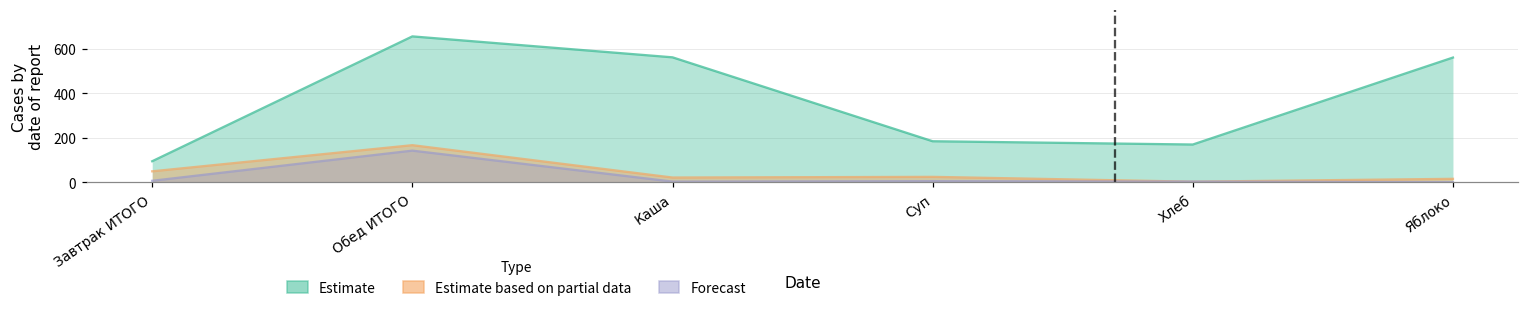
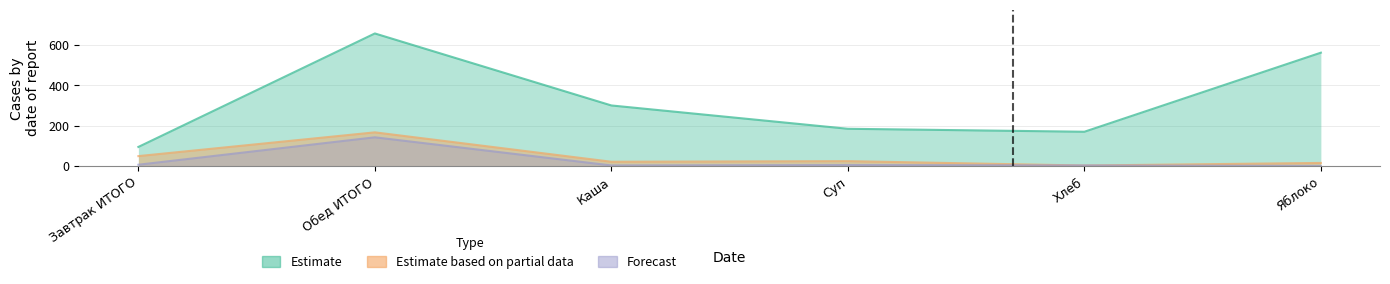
Estimate, Каша: 560 -> 300
